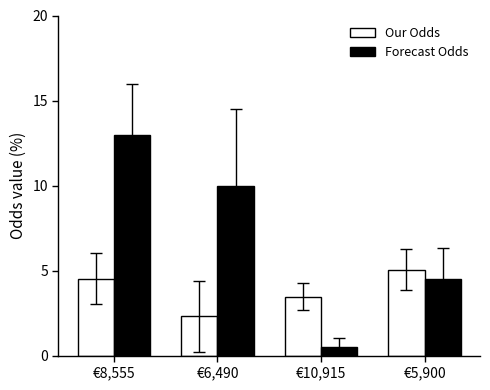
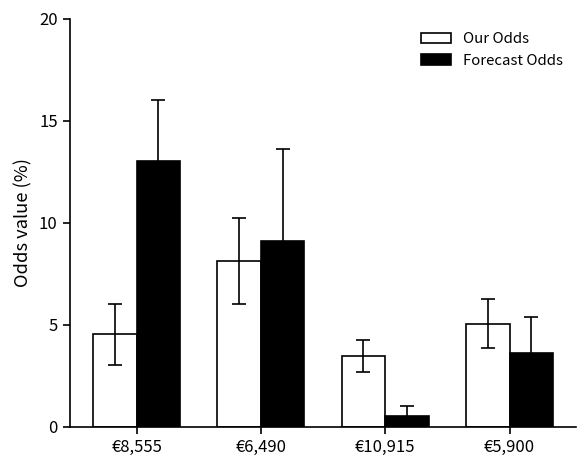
Our Odds, €6,490: 2.3 -> 8.1
Forecast Odds, €6,490: 10.0 -> 9.1
Forecast Odds, €5,900: 4.5 -> 3.6
